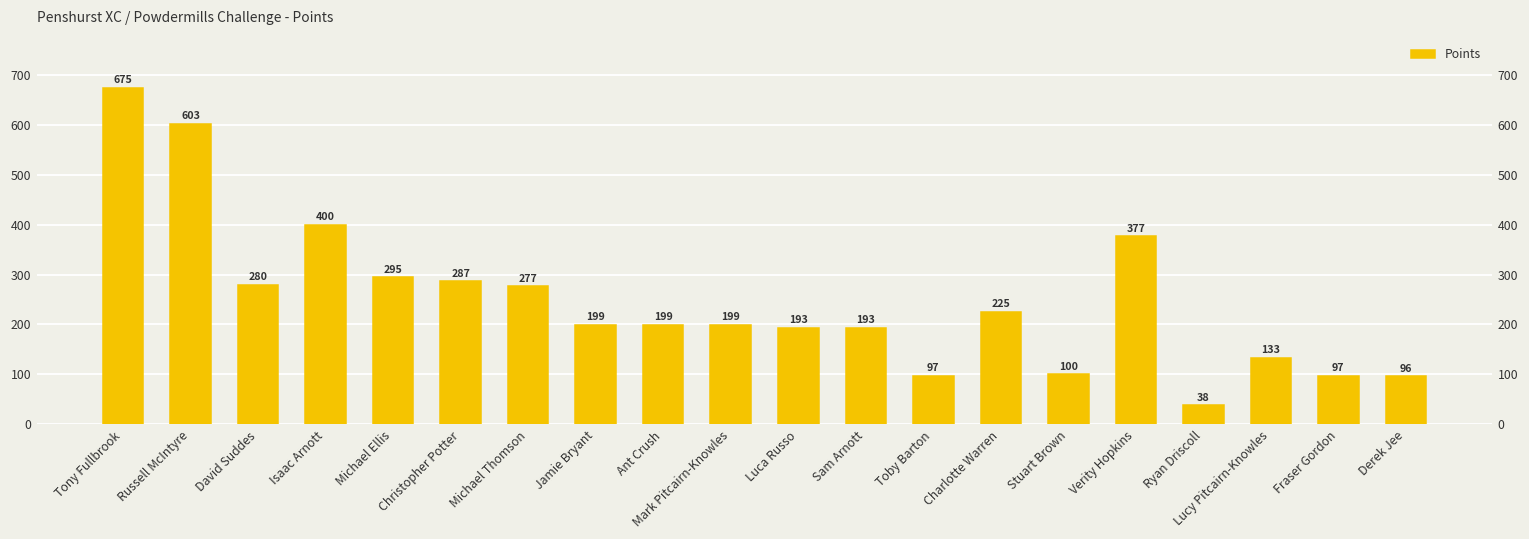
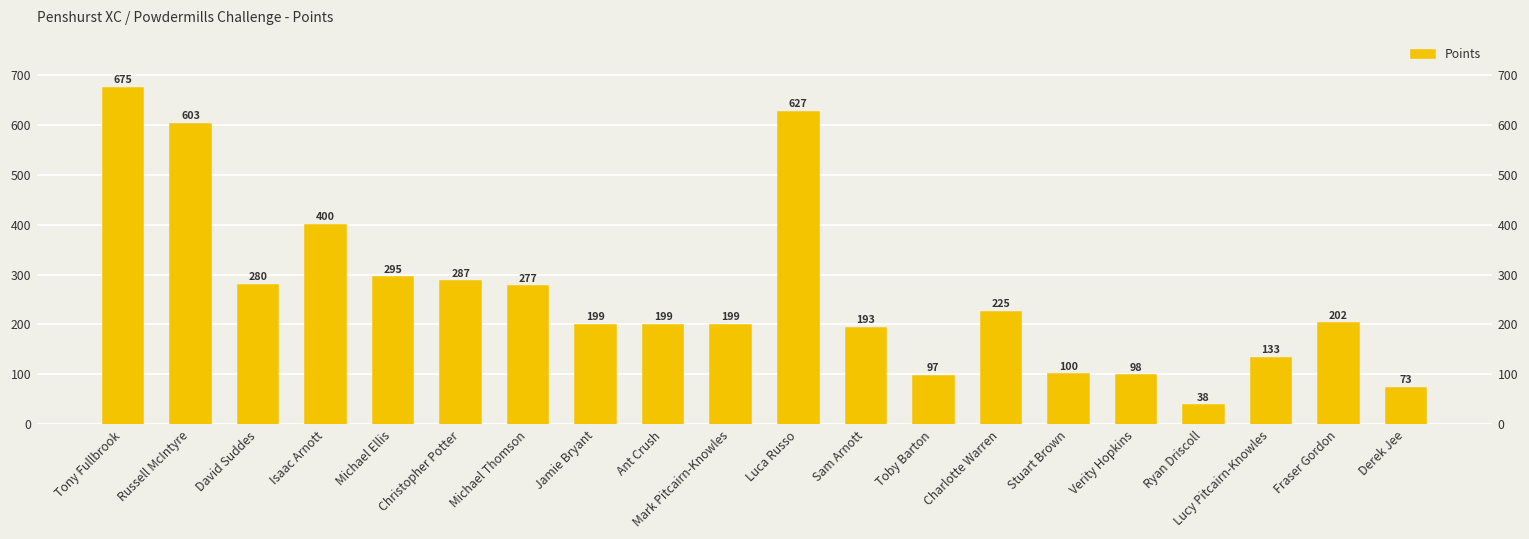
Luca Russo: 193 -> 627
Verity Hopkins: 377 -> 98
Fraser Gordon: 97 -> 202
Derek Jee: 96 -> 73
